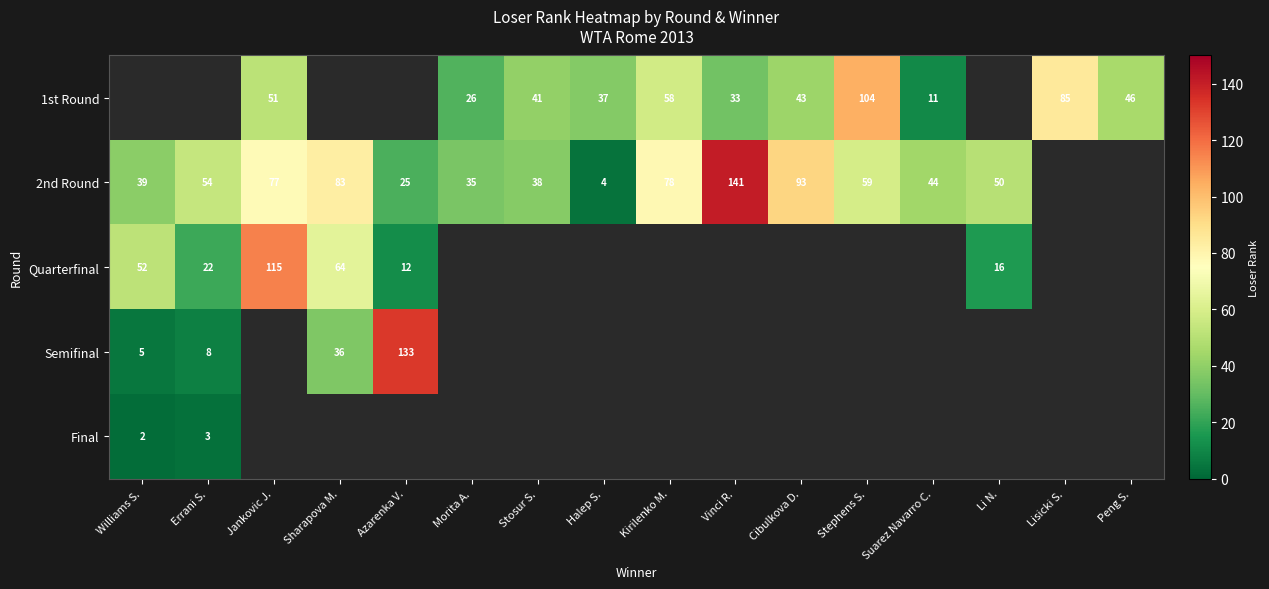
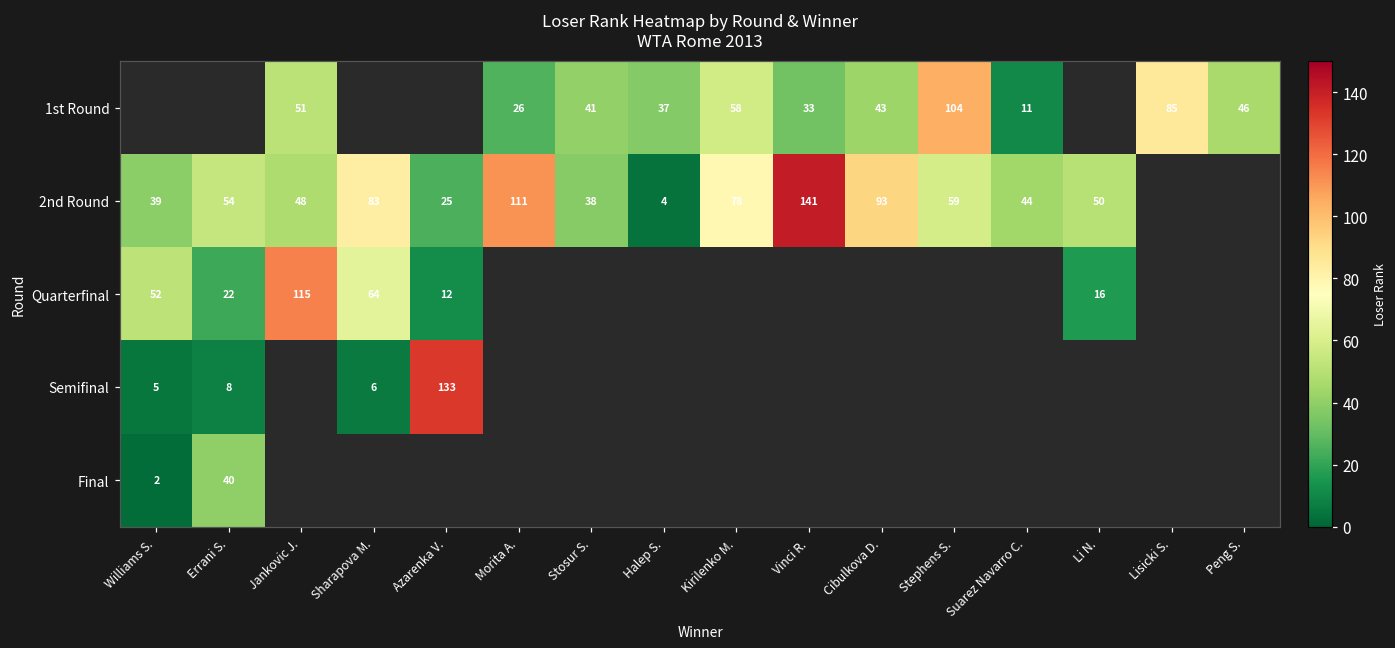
2nd Round, Jankovic J.: 77 -> 48
2nd Round, Morita A.: 35 -> 111
Semifinal, Sharapova M.: 36 -> 6
Final, Errani S.: 3 -> 40
